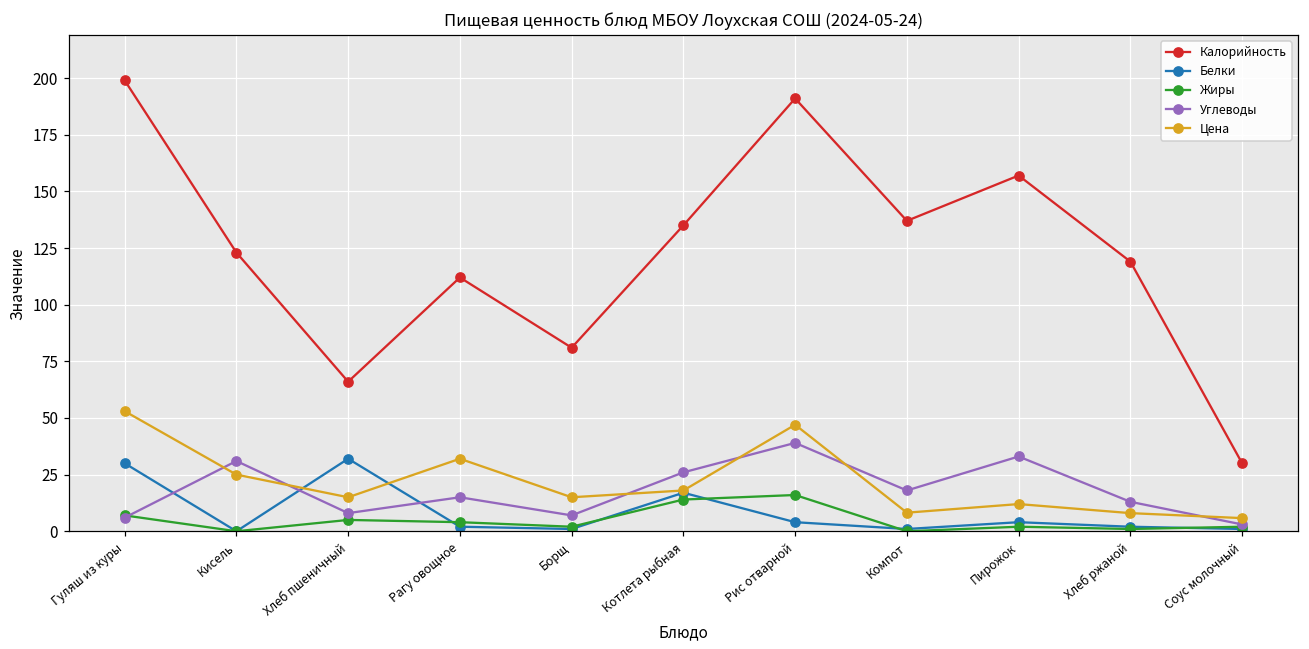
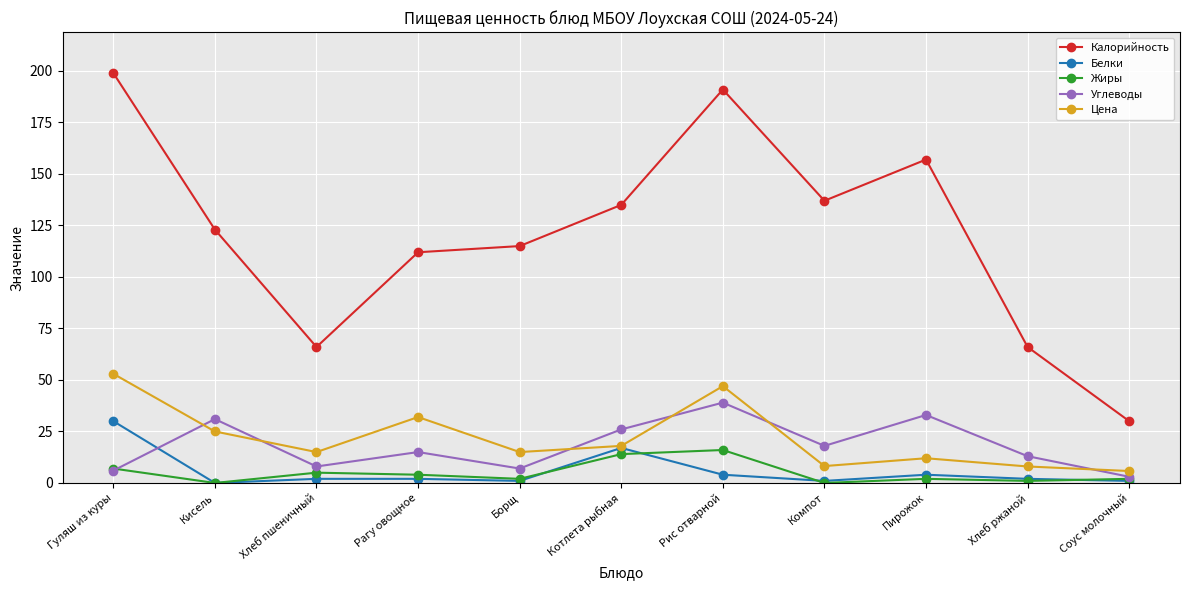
Белки, Хлеб пшеничный: 32 -> 2
Калорийность, Борщ: 81 -> 115
Калорийность, Хлеб ржаной: 119 -> 66
